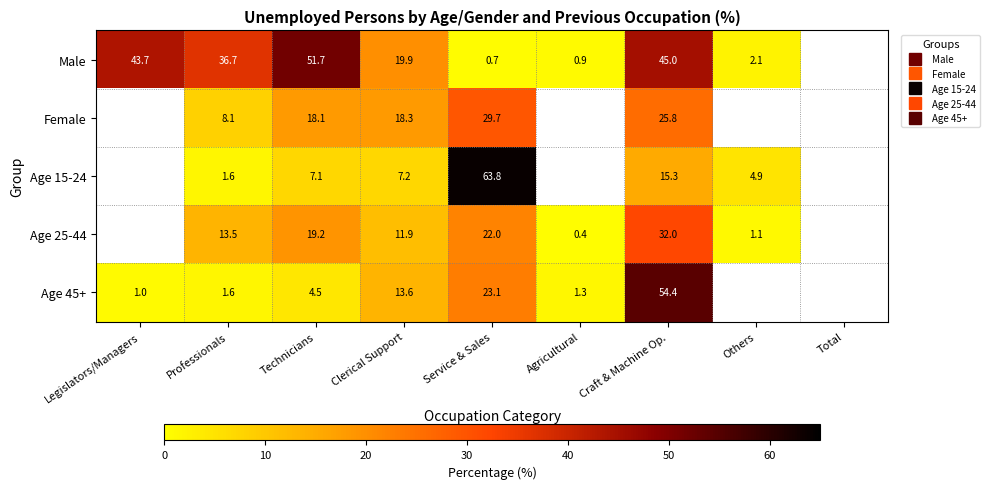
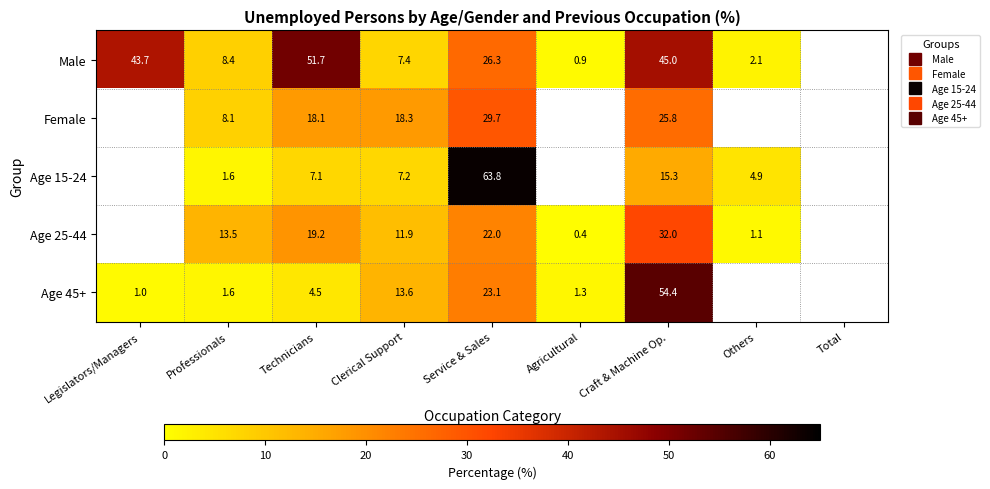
Male, Professionals: 36.7 -> 8.4
Male, Clerical Support: 19.9 -> 7.4
Male, Service & Sales: 0.7 -> 26.3
